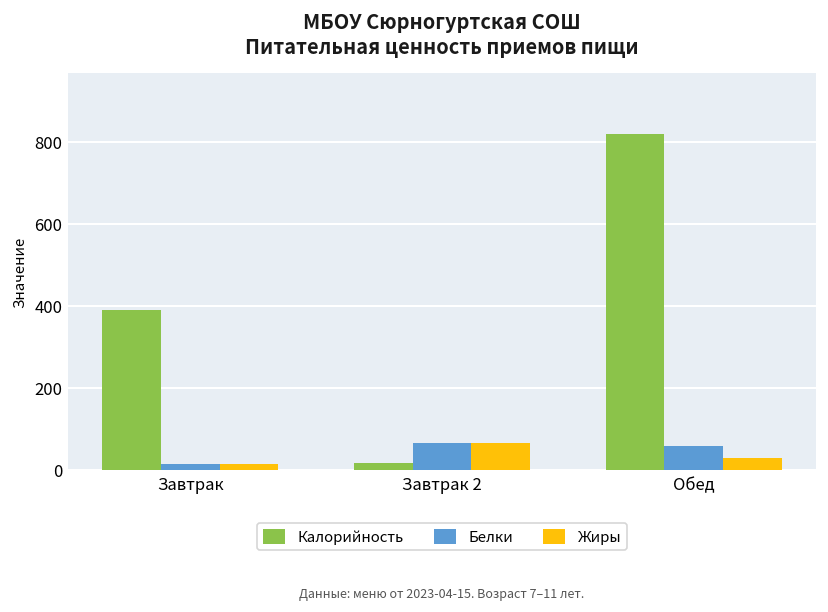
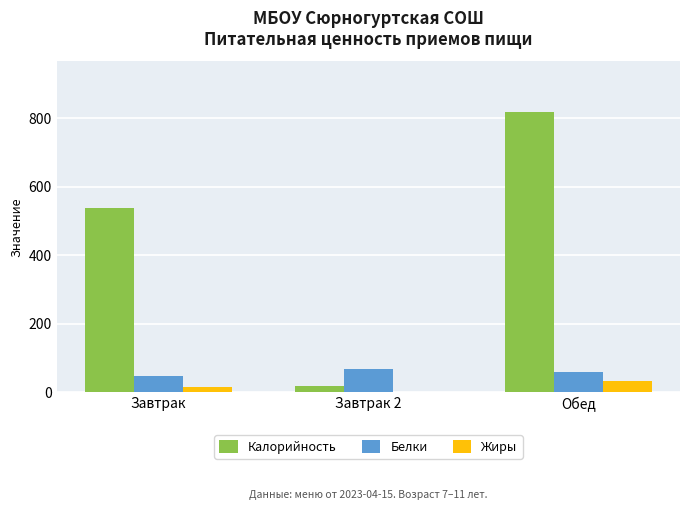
Калорийность, Завтрак: 390 -> 540
Белки, Завтрак: 20 -> 50
Жиры, Завтрак 2: 70 -> 0
